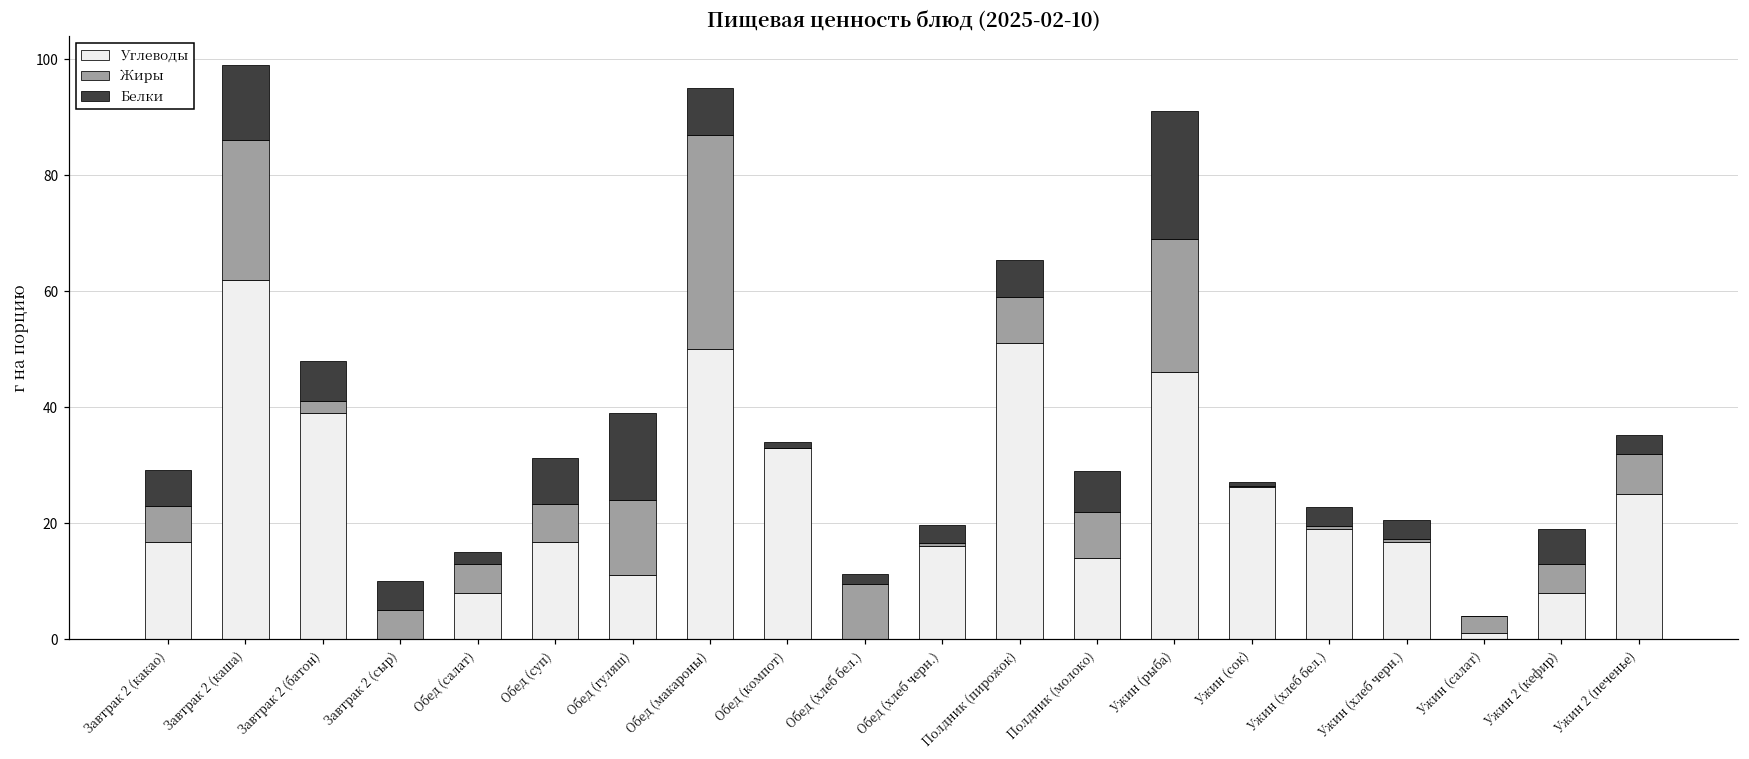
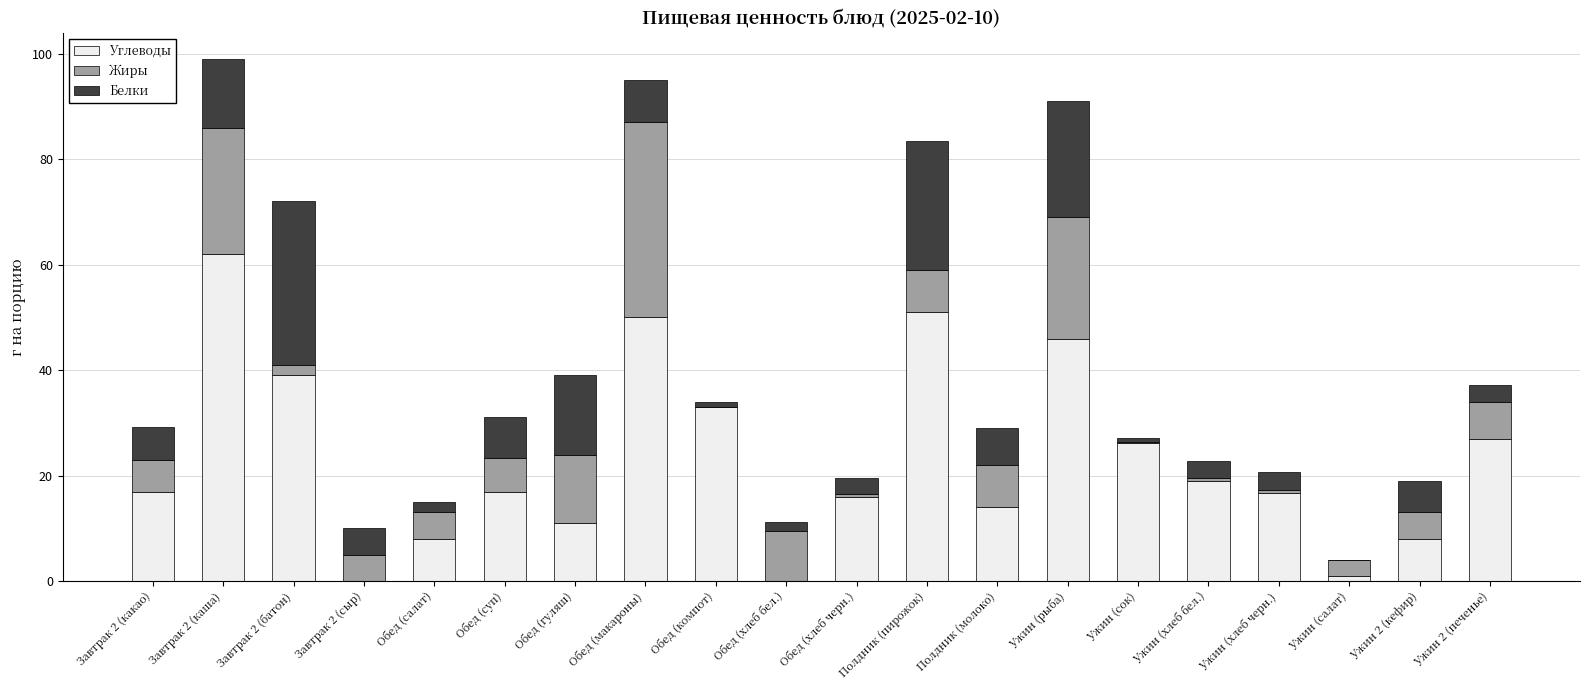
Белки, Завтрак 2 (батон): 7 -> 31
Белки, Полдник (пирожок): 6 -> 24
Углеводы, Ужин 2 (печенье): 25 -> 27
